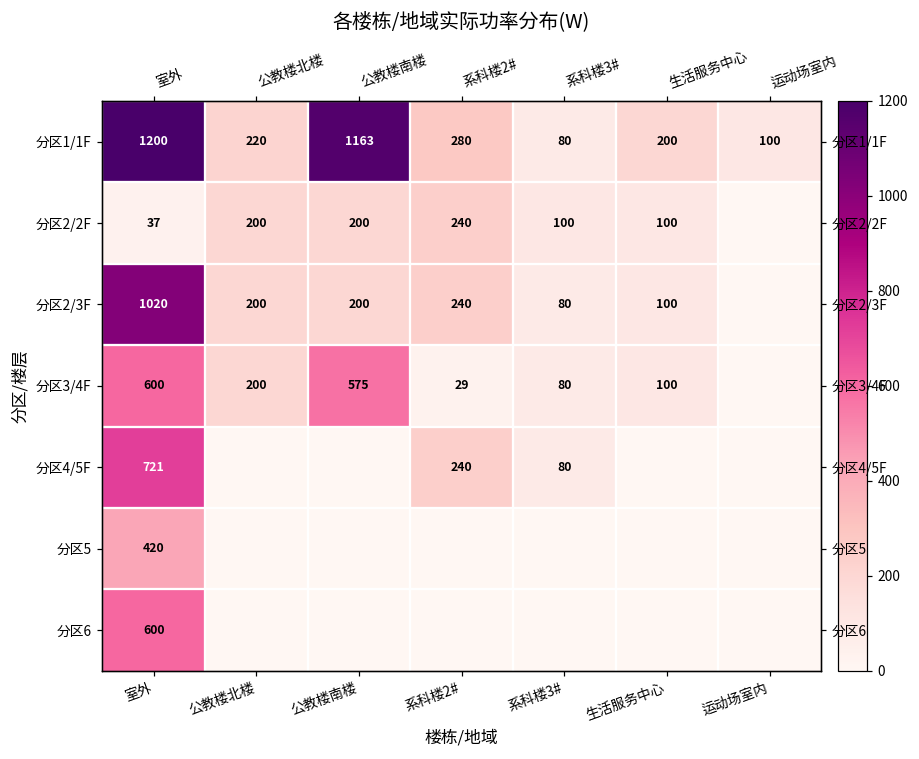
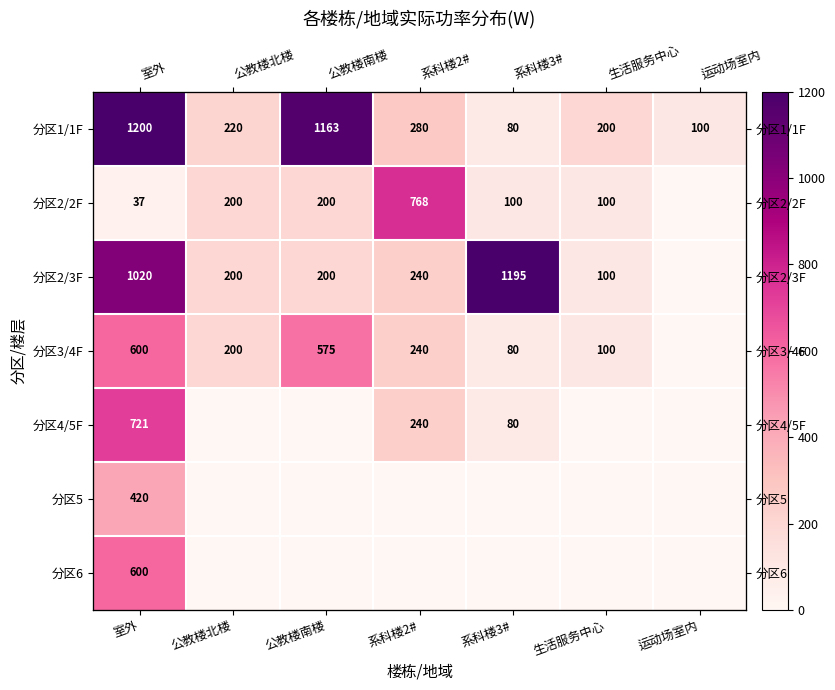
分区2/2F, 系科楼2#: 240 -> 768
分区2/3F, 系科楼3#: 80 -> 1195
分区3/4F, 系科楼2#: 29 -> 240
